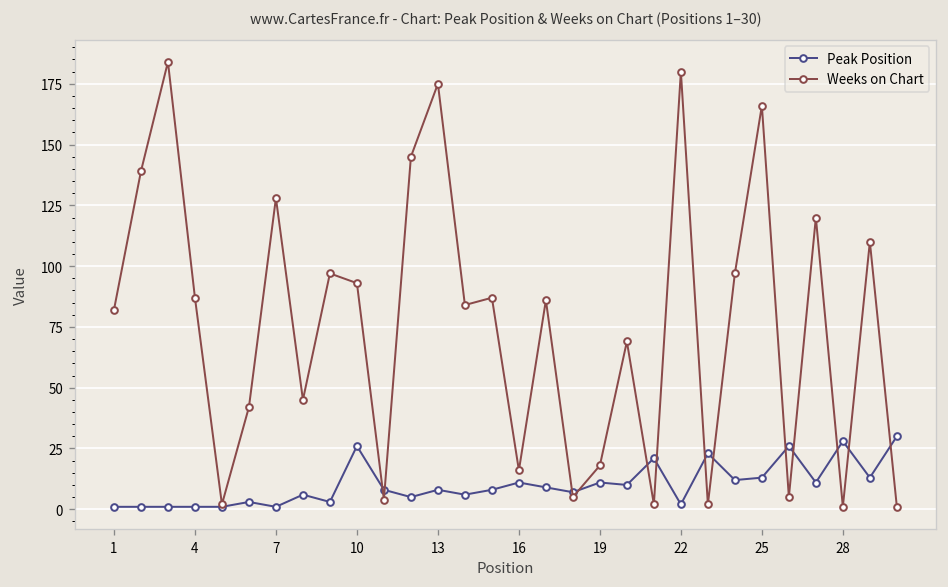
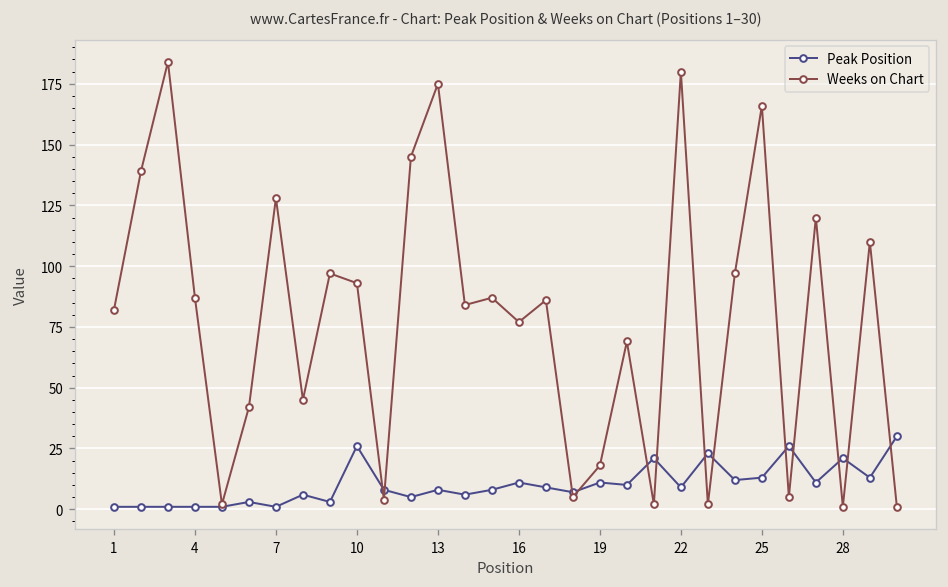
Weeks on Chart, 16: 16 -> 77
Peak Position, 22: 2 -> 9
Peak Position, 28: 28 -> 21
